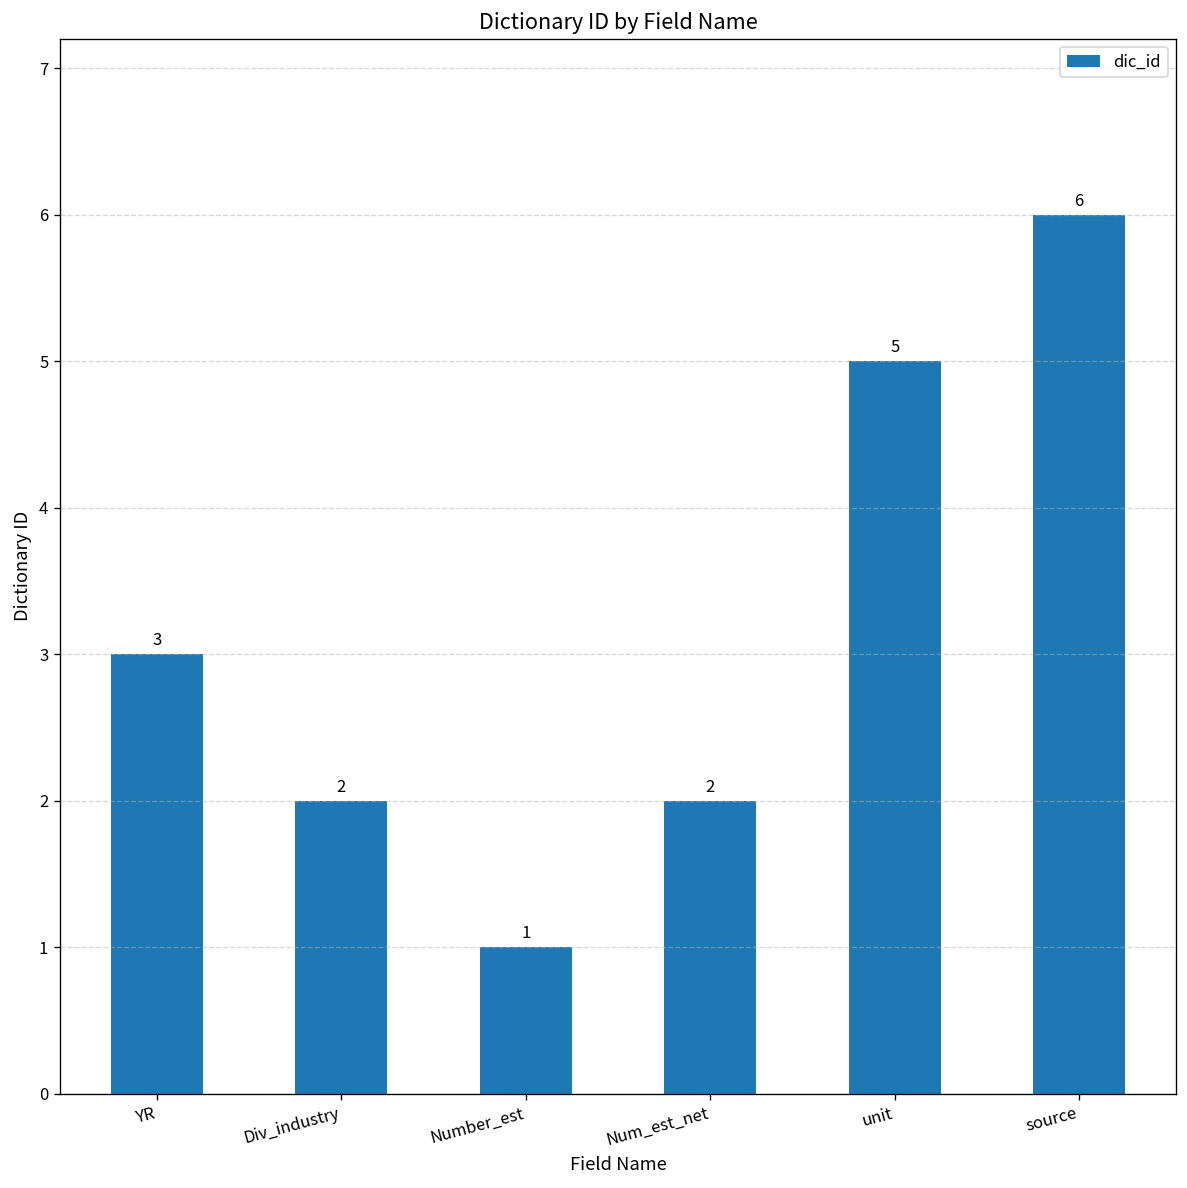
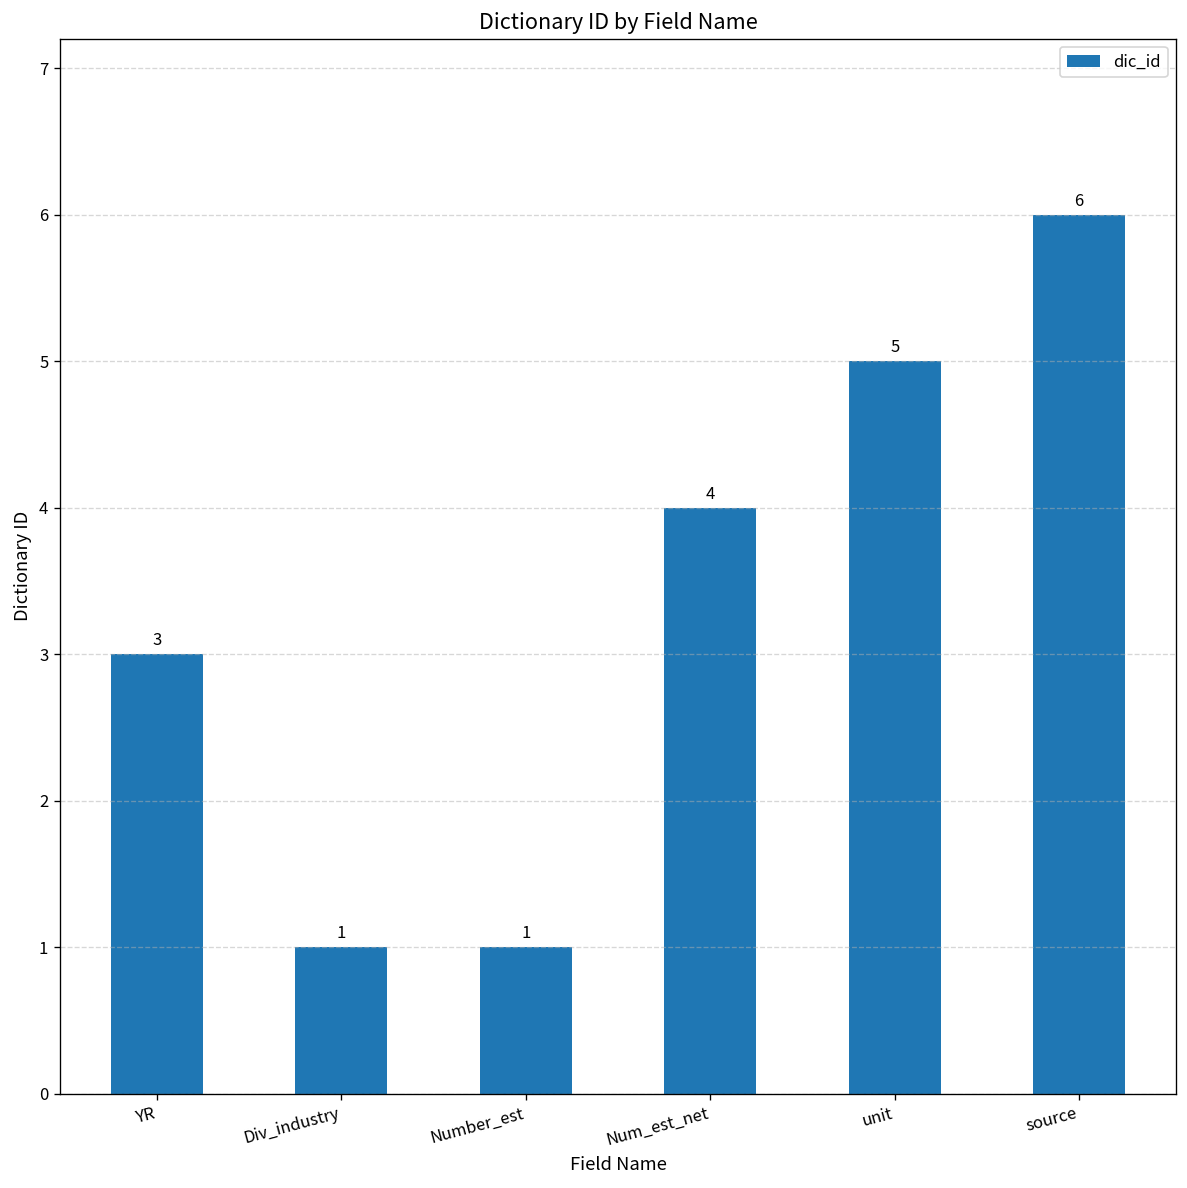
Div_industry: 2 -> 1
Num_est_net: 2 -> 4
